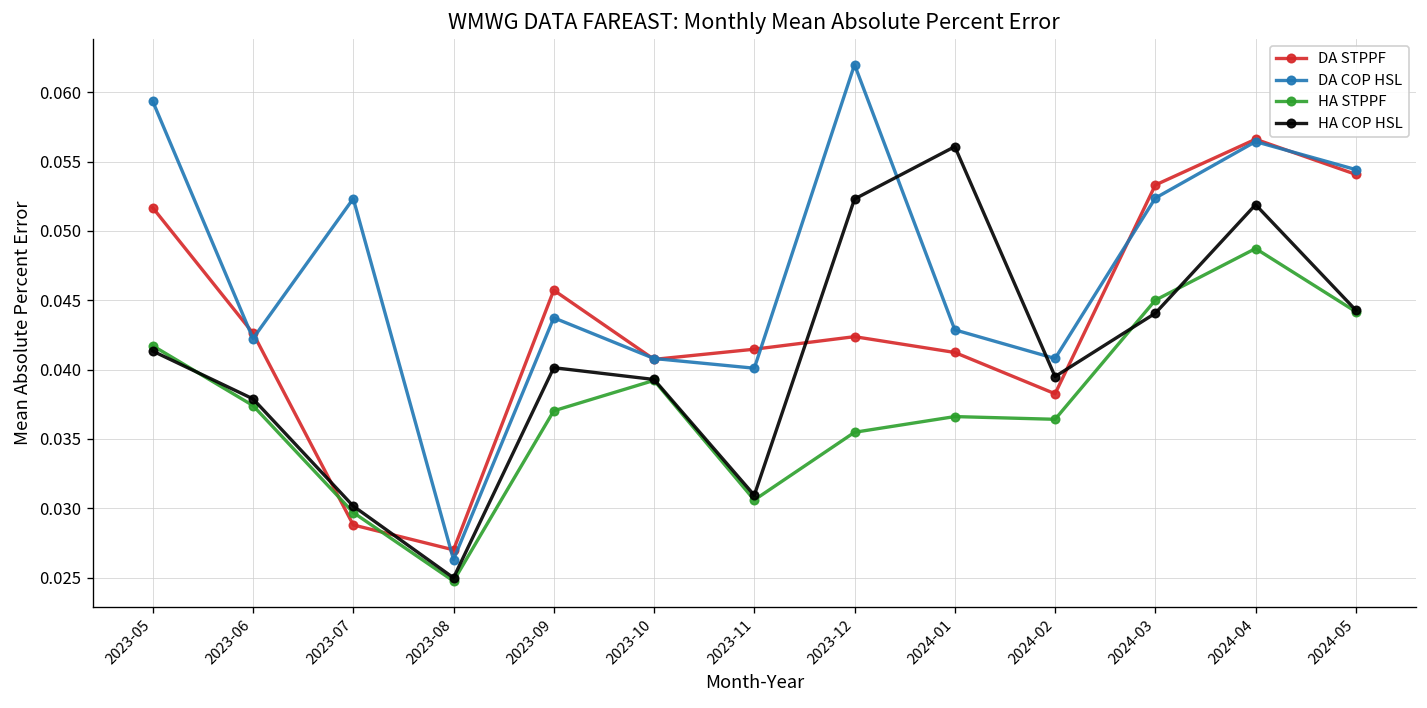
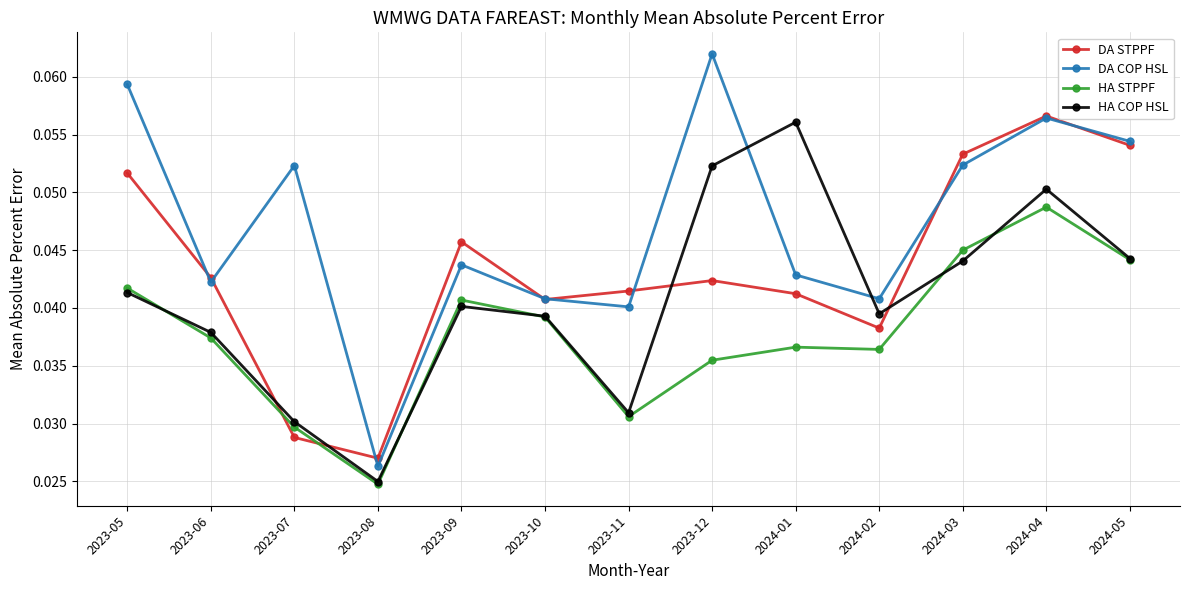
HA STPPF, 2023-09: 0.0370 -> 0.0407
HA COP HSL, 2024-04: 0.0519 -> 0.0503
